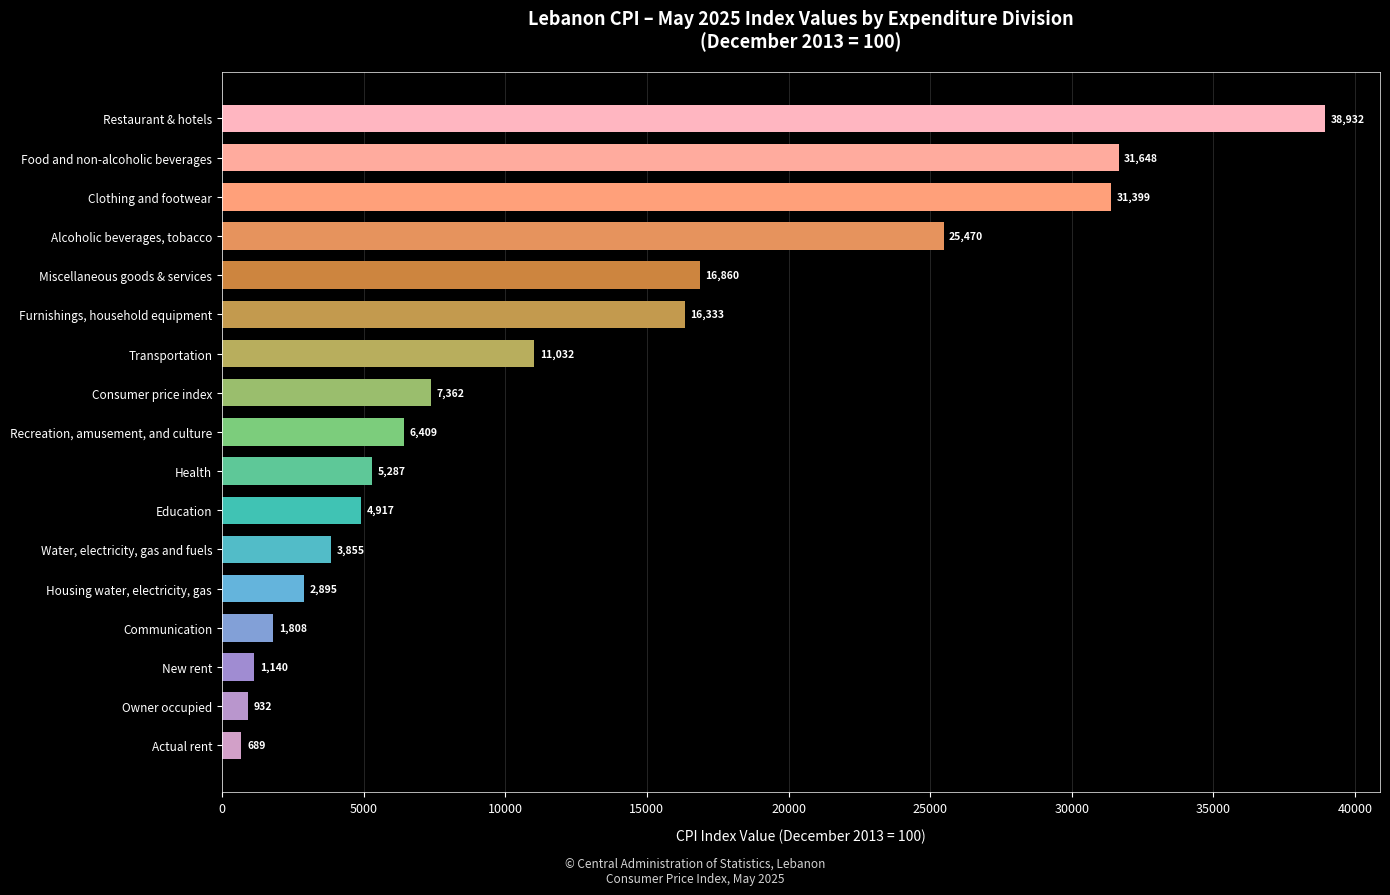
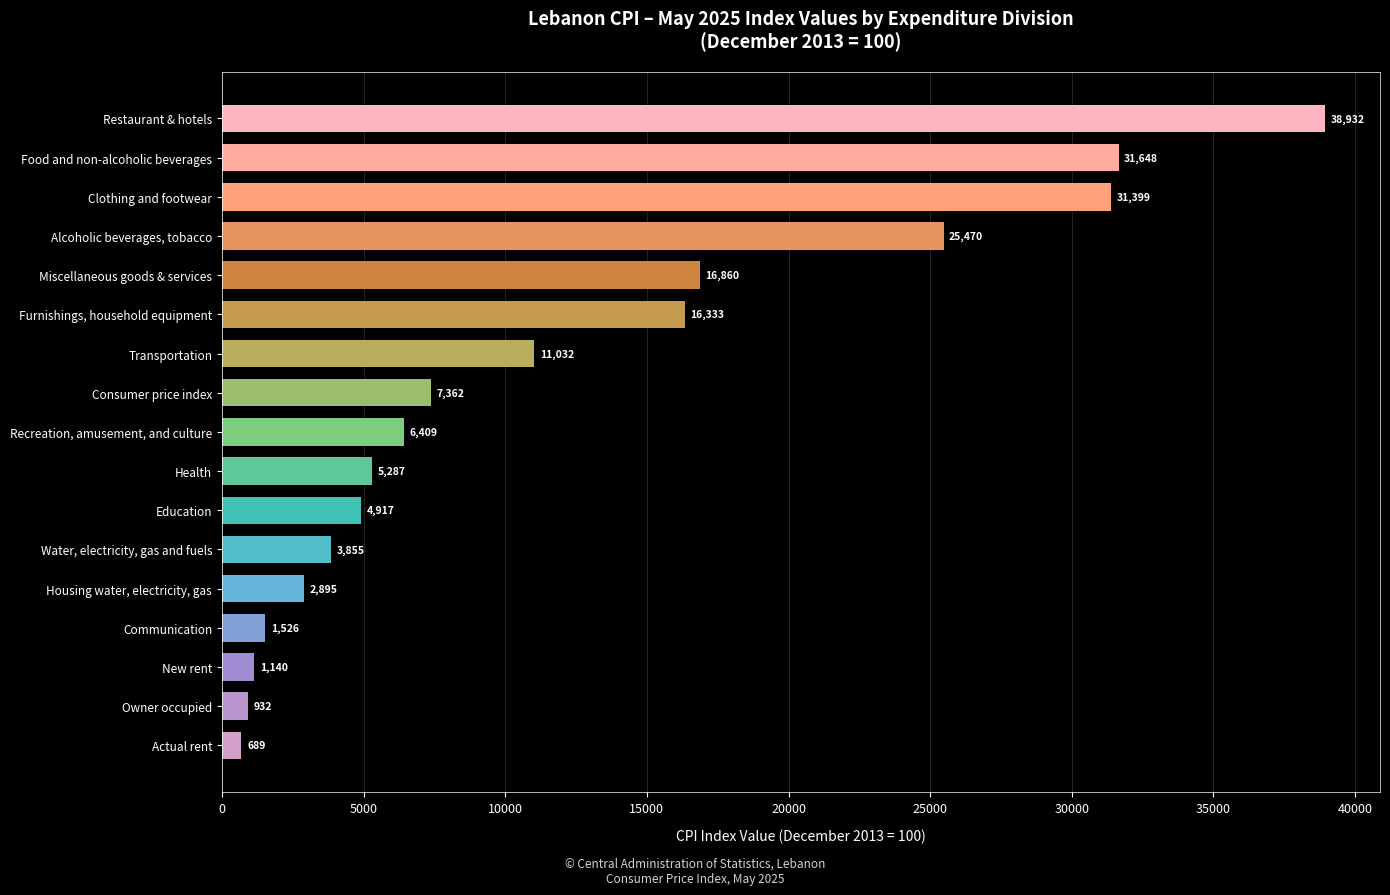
Communication: 1,808 -> 1,526
